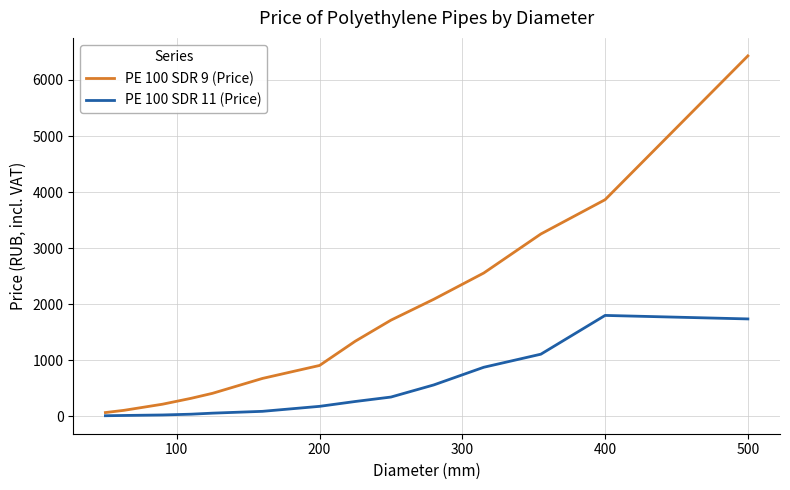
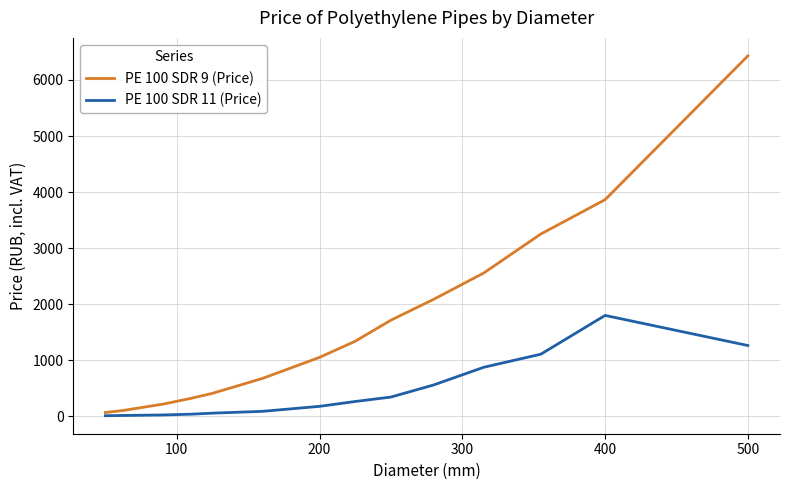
PE 100 SDR 9 (Price), 200: 900 -> 1100
PE 100 SDR 11 (Price), 500: 1700 -> 1300
